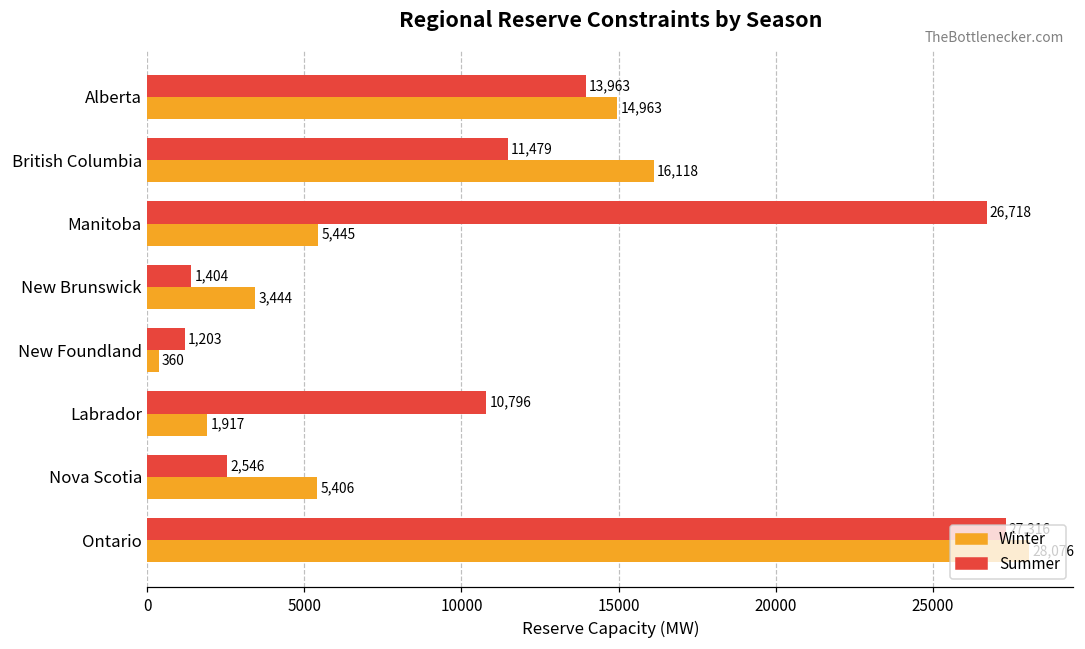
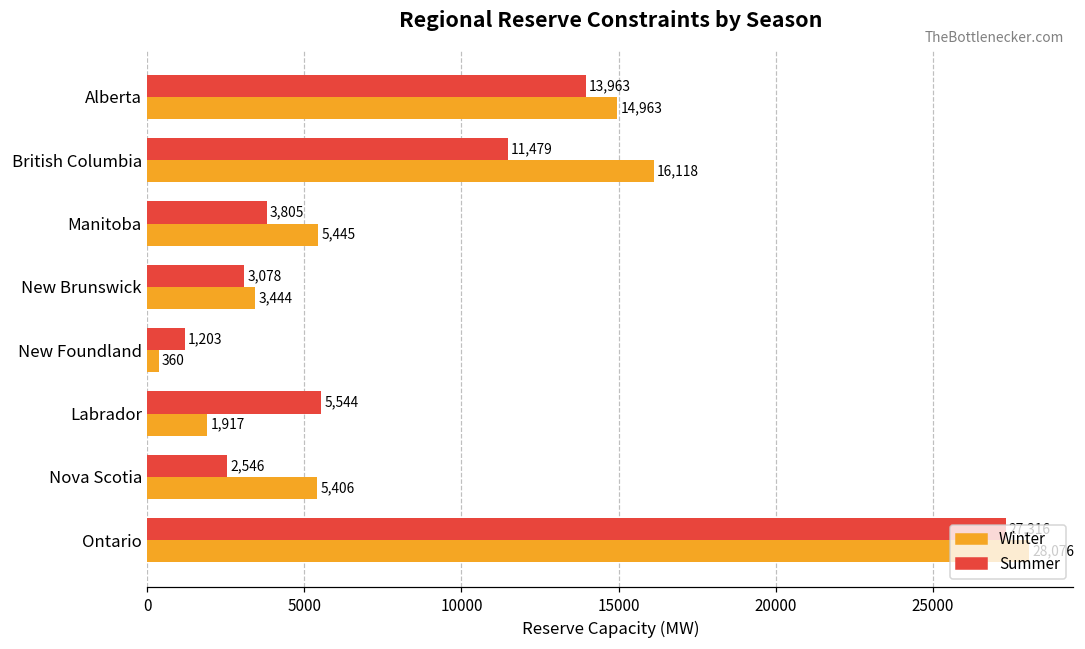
Summer, Manitoba: 26,718 -> 3,805
Summer, New Brunswick: 1,404 -> 3,078
Summer, Labrador: 10,796 -> 5,544
